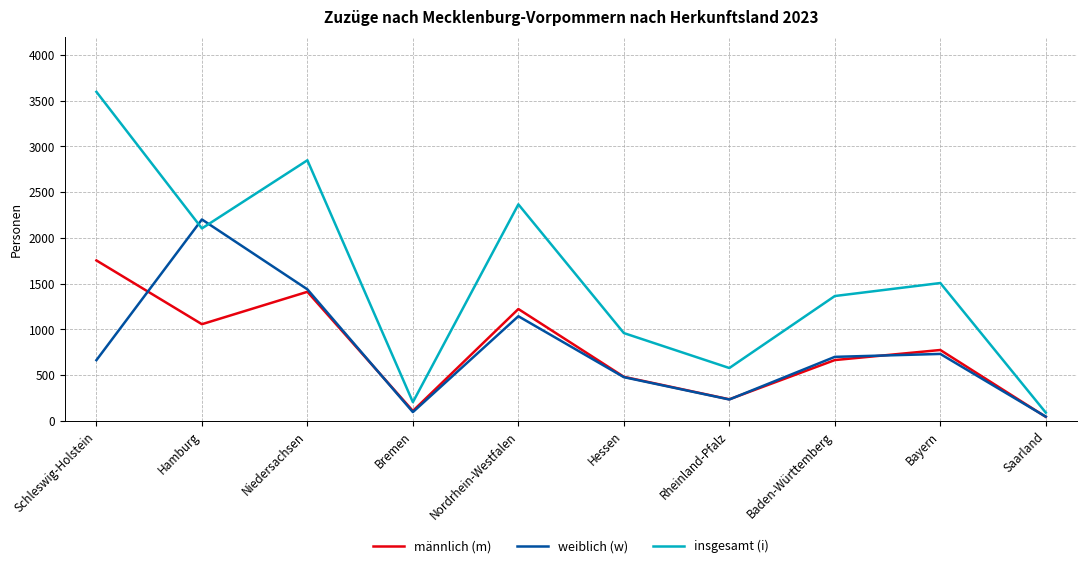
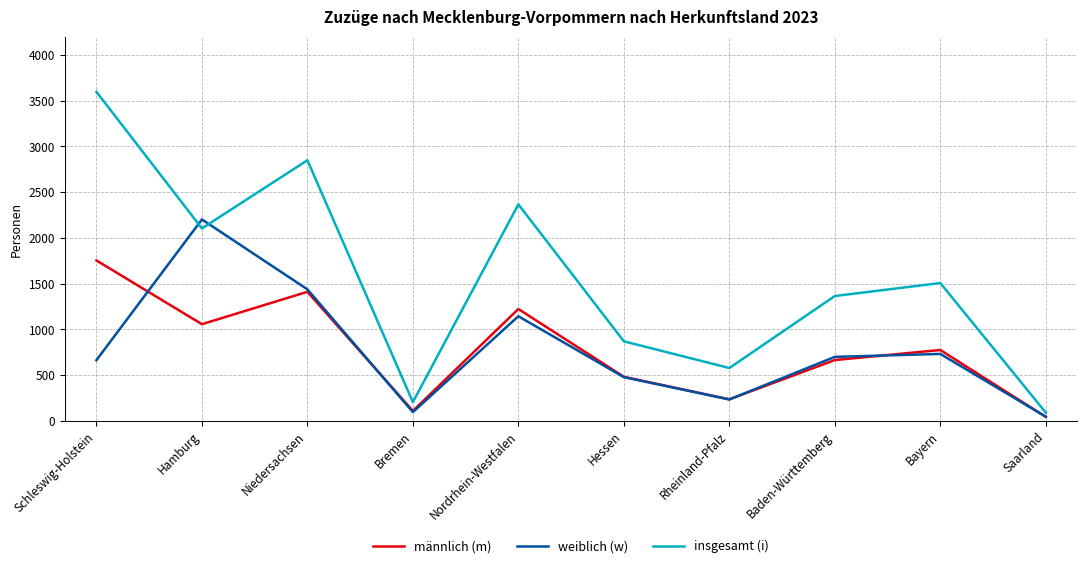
insgesamt (i), Hessen: 1000 -> 900
